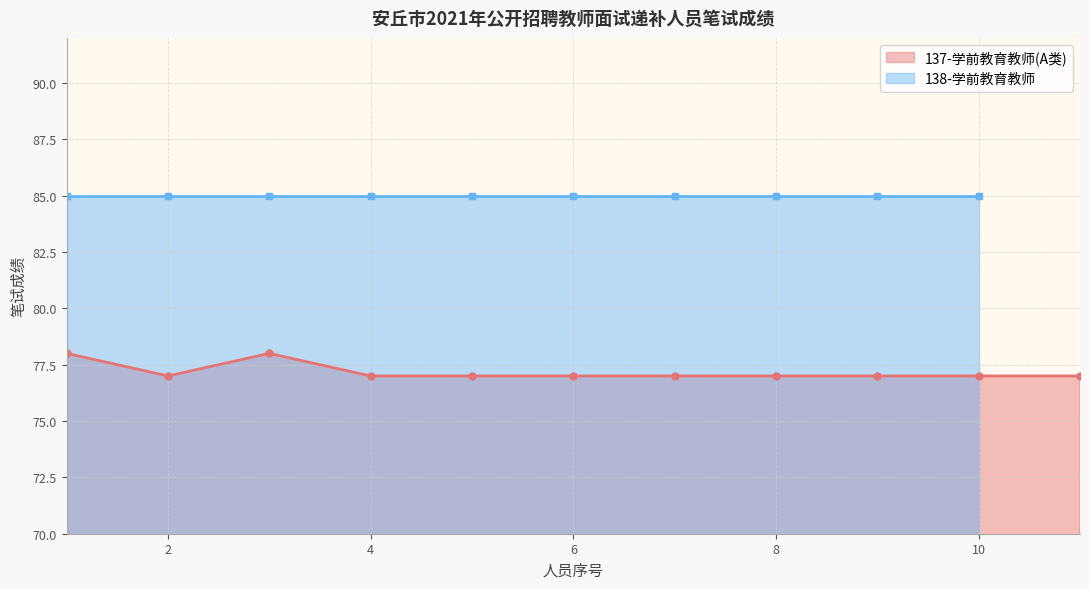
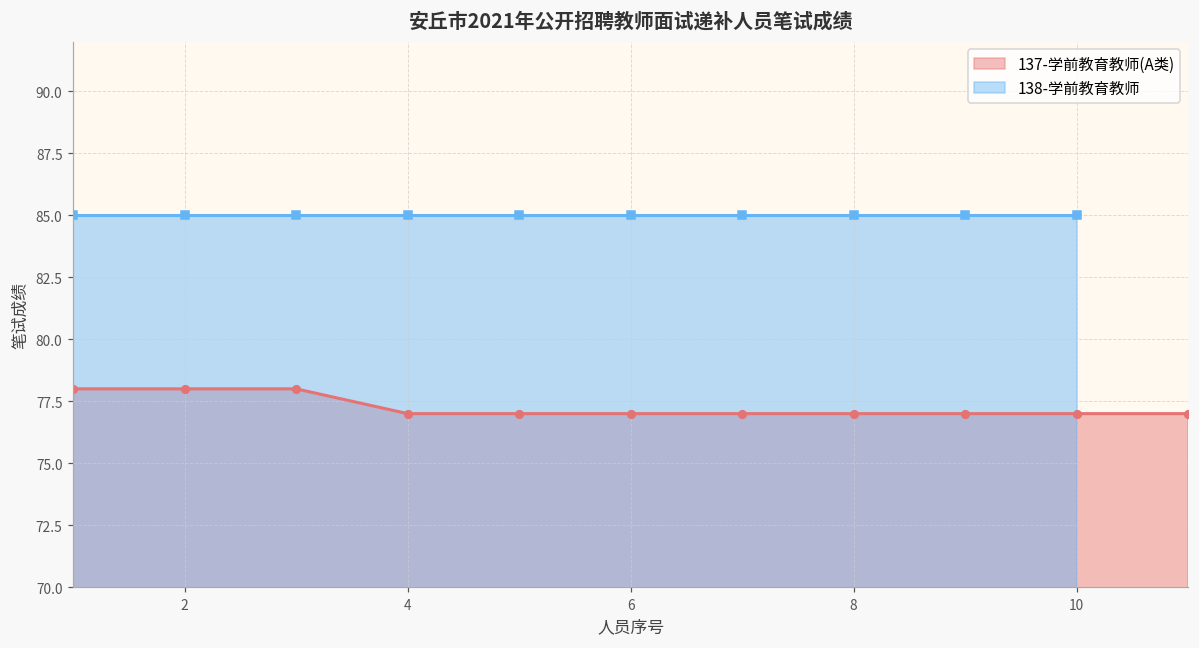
137-学前教育教师(A类), 2: 77 -> 78
